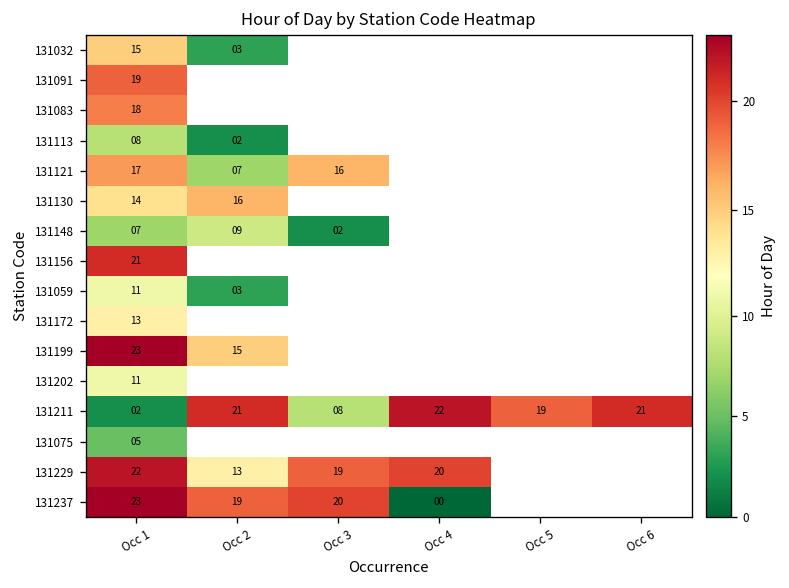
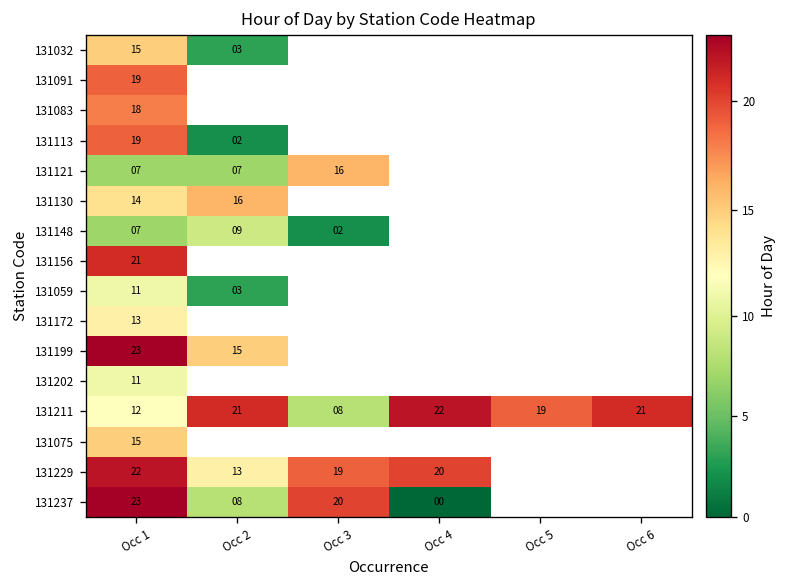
131113, Occ 1: 08 -> 19
131121, Occ 1: 17 -> 07
131211, Occ 1: 02 -> 12
131075, Occ 1: 05 -> 15
131237, Occ 2: 19 -> 08
